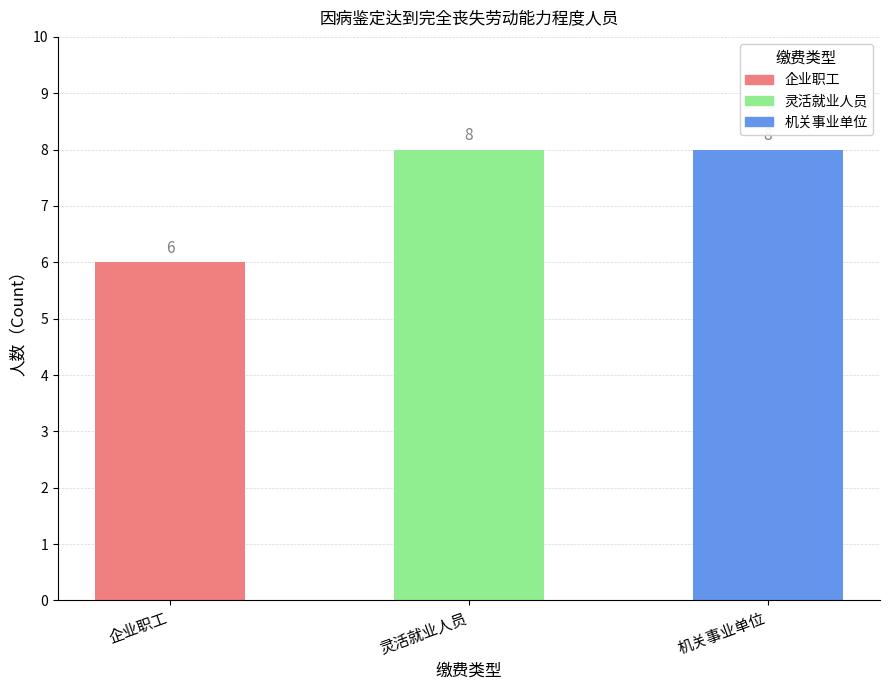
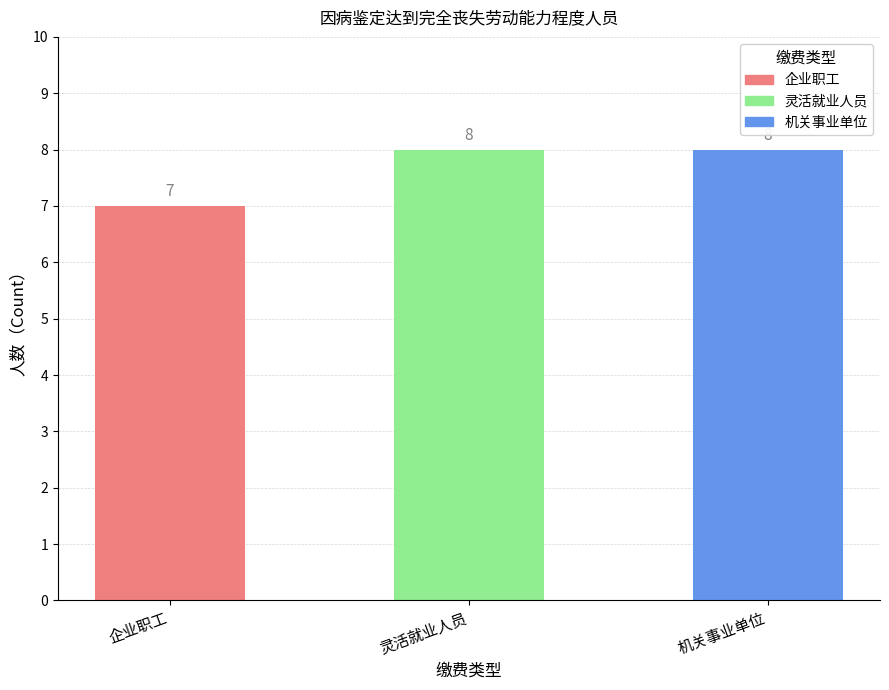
企业职工: 6 -> 7
